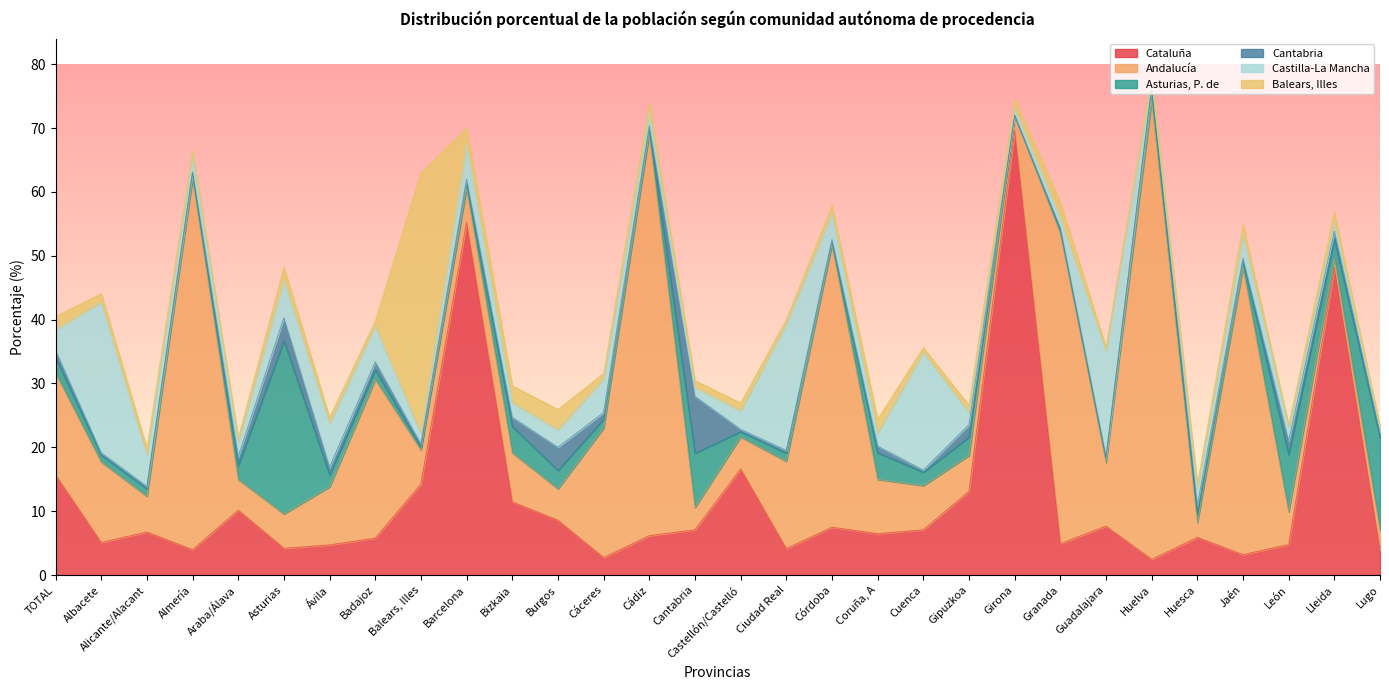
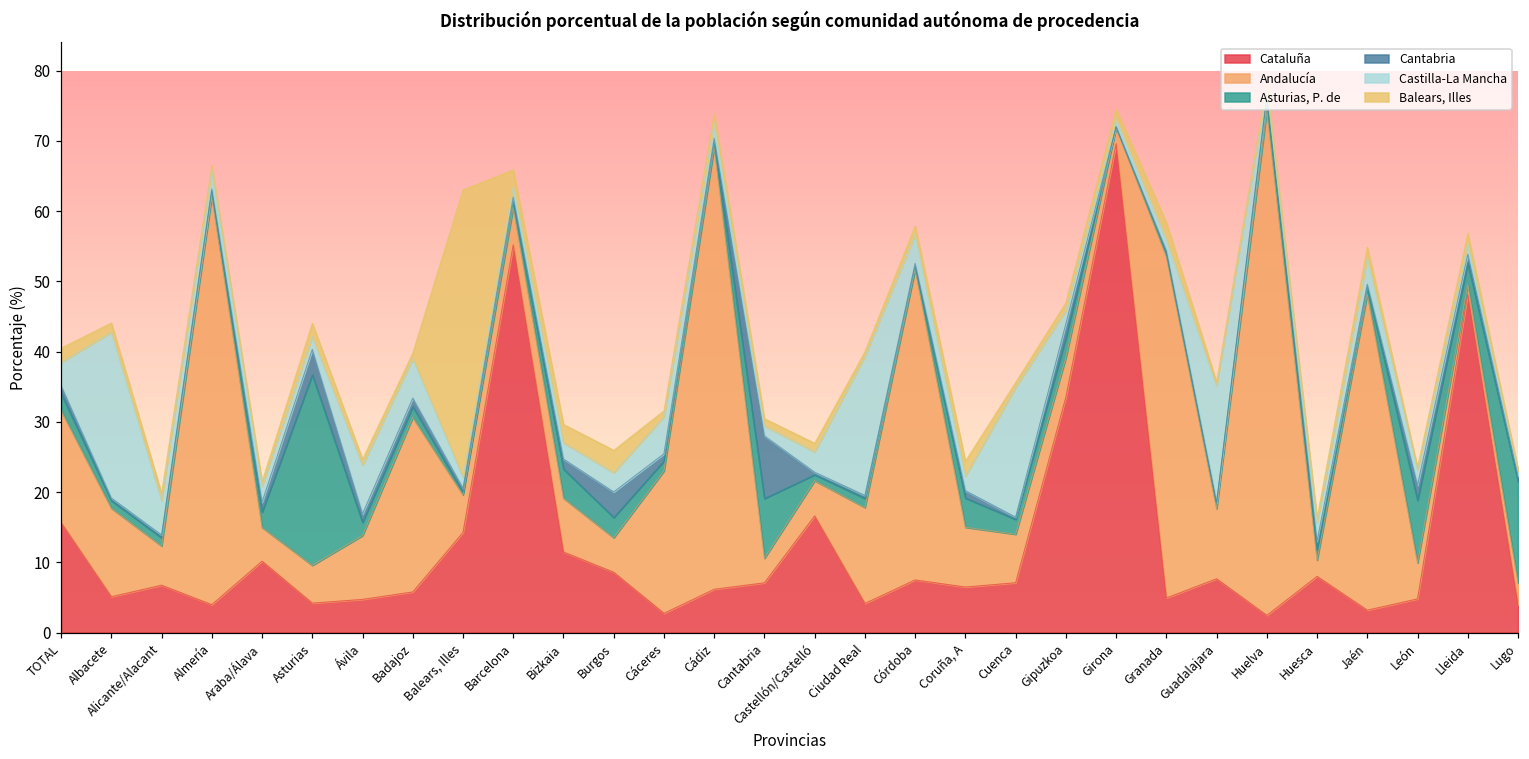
Castilla-La Mancha, Asturias: 6 -> 2
Castilla-La Mancha, Barcelona: 6 -> 2
Cataluña, Gipuzkoa: 13 -> 34
Cataluña, Huesca: 6 -> 8
